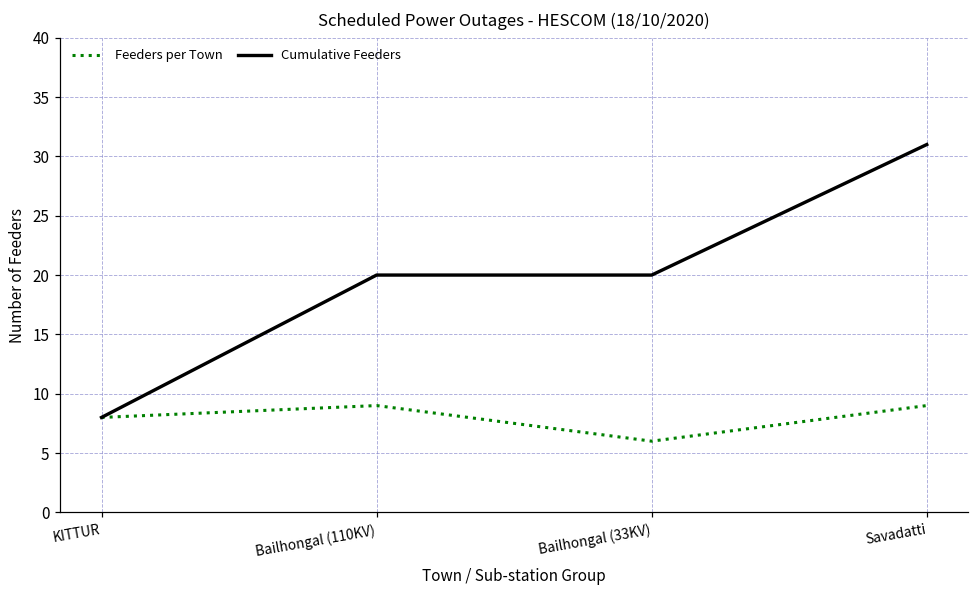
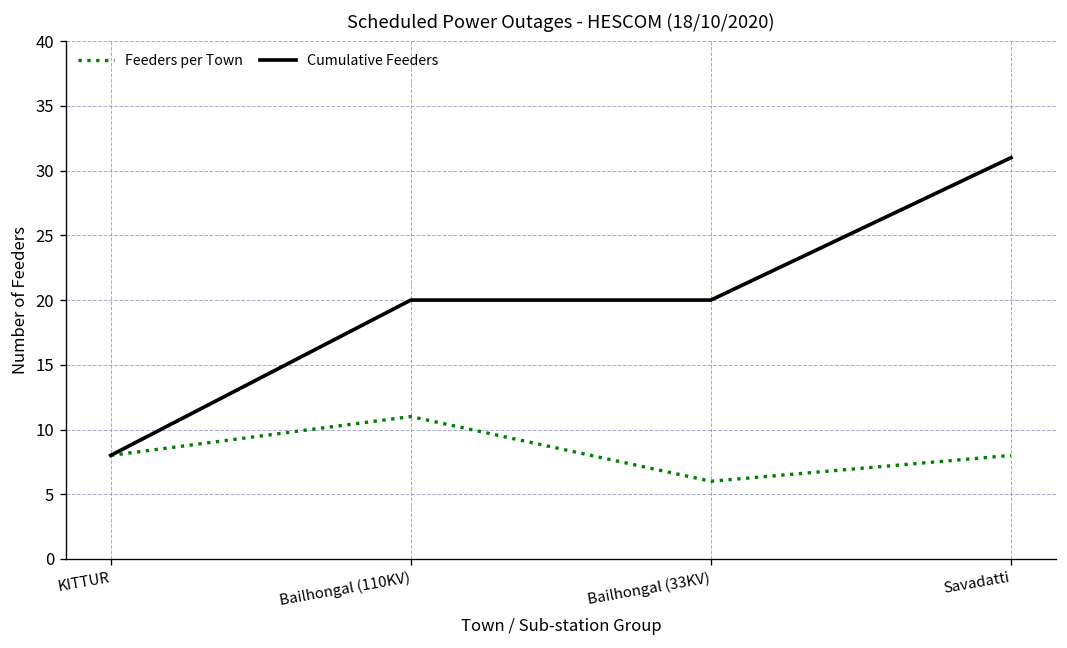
Feeders per Town, Bailhongal (110KV): 9 -> 11
Feeders per Town, Savadatti: 9 -> 8
